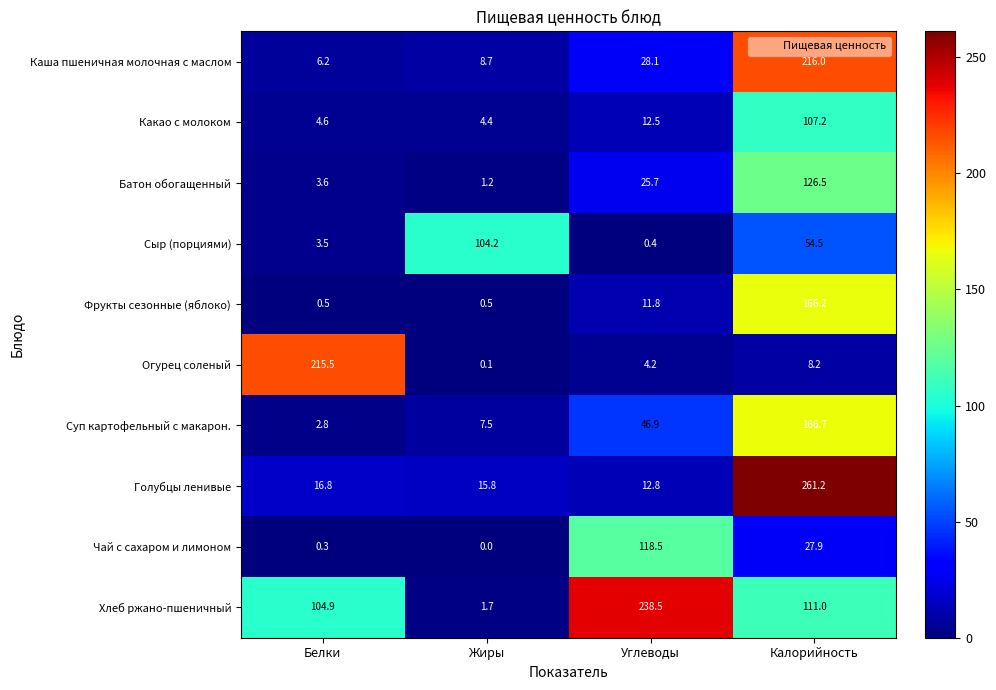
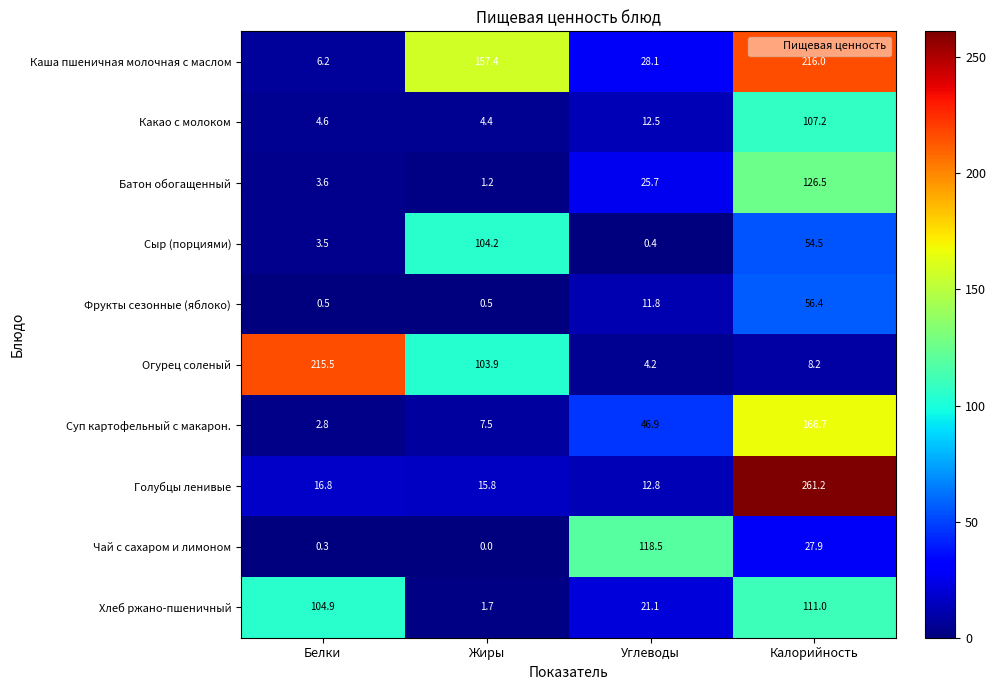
Каша пшеничная молочная с маслом, Жиры: 8.7 -> 157.4
Фрукты сезонные (яблоко), Калорийность: 166.2 -> 56.4
Огурец соленый, Жиры: 0.1 -> 103.9
Хлеб ржано-пшеничный, Углеводы: 238.5 -> 21.1
